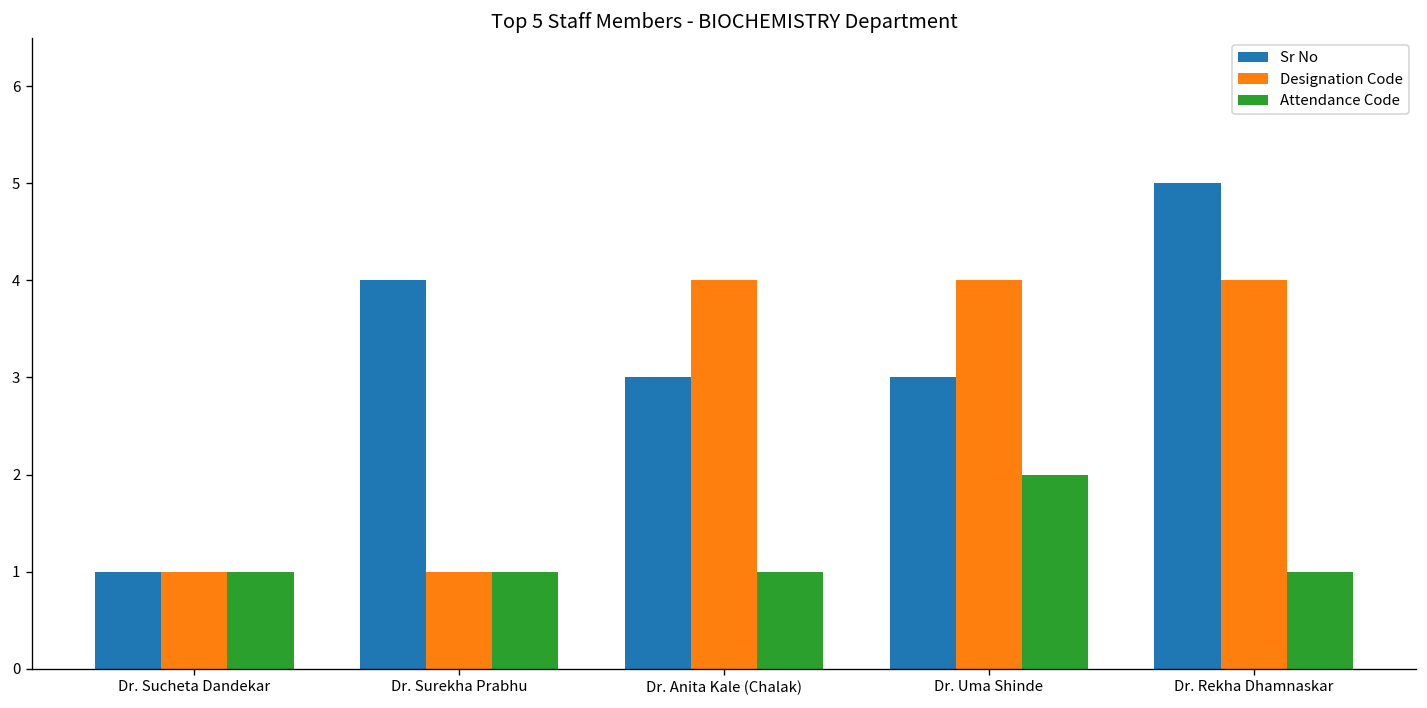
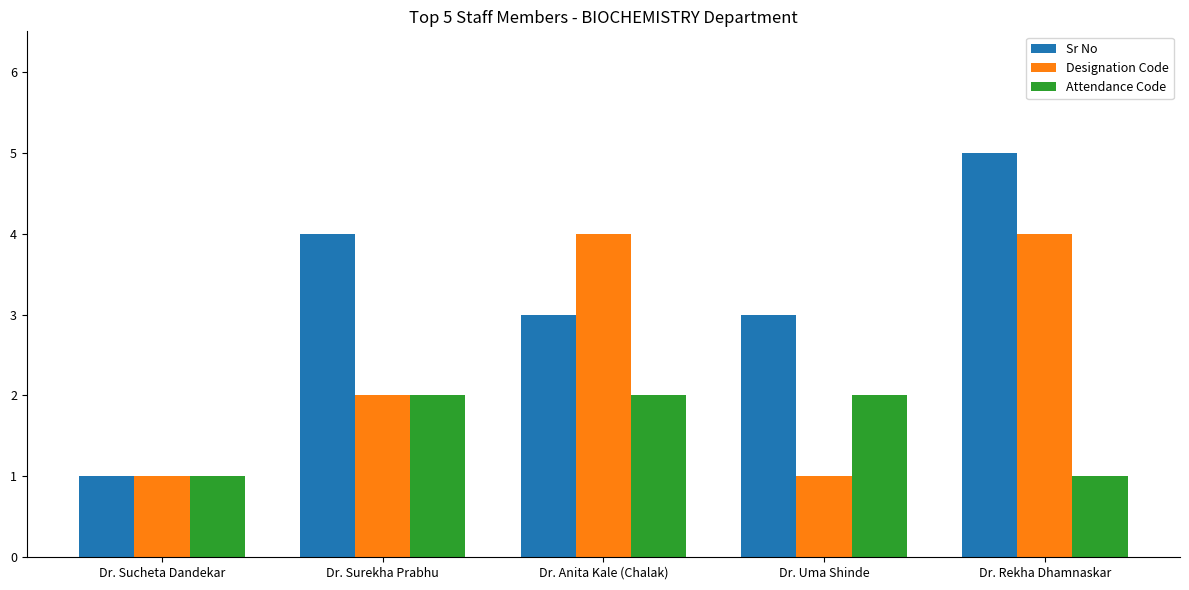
Designation Code, Dr. Surekha Prabhu: 1 -> 2
Attendance Code, Dr. Surekha Prabhu: 1 -> 2
Attendance Code, Dr. Anita Kale (Chalak): 1 -> 2
Designation Code, Dr. Uma Shinde: 4 -> 1
